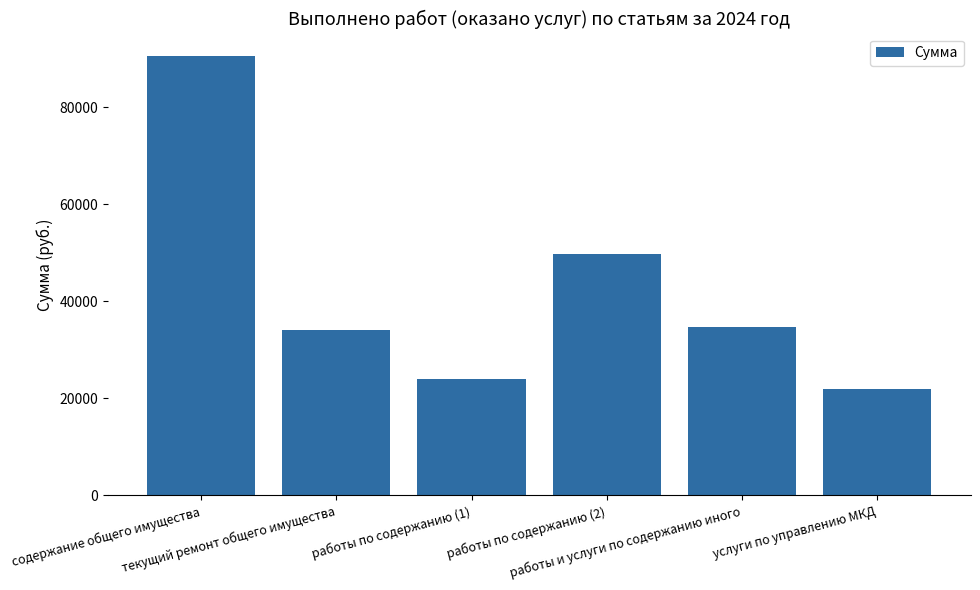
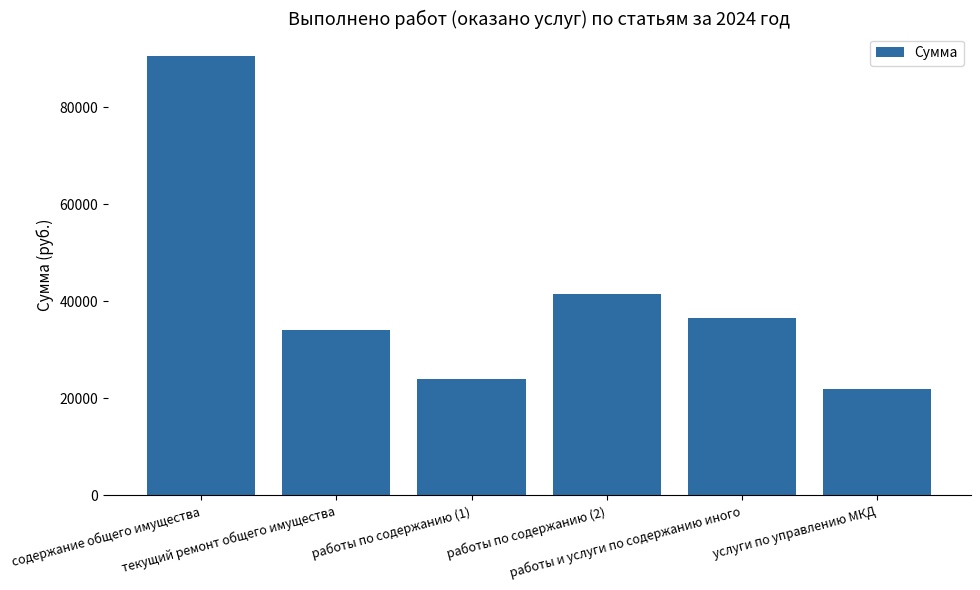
работы по содержанию (2): 50000 -> 41000
работы и услуги по содержанию иного: 35000 -> 37000
